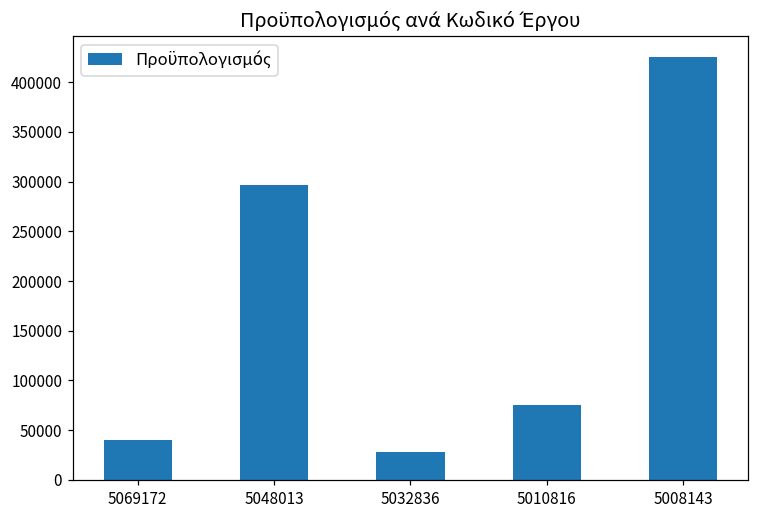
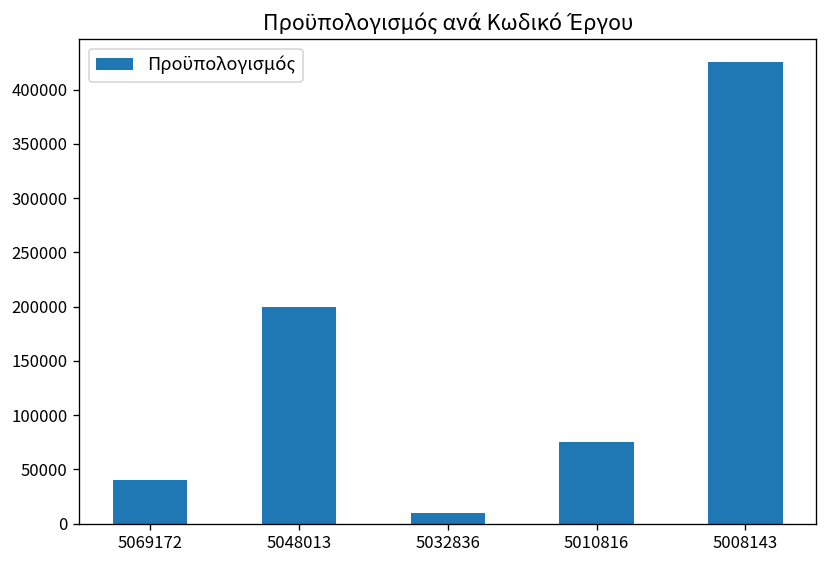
5048013: 300000 -> 200000
5032836: 30000 -> 10000
